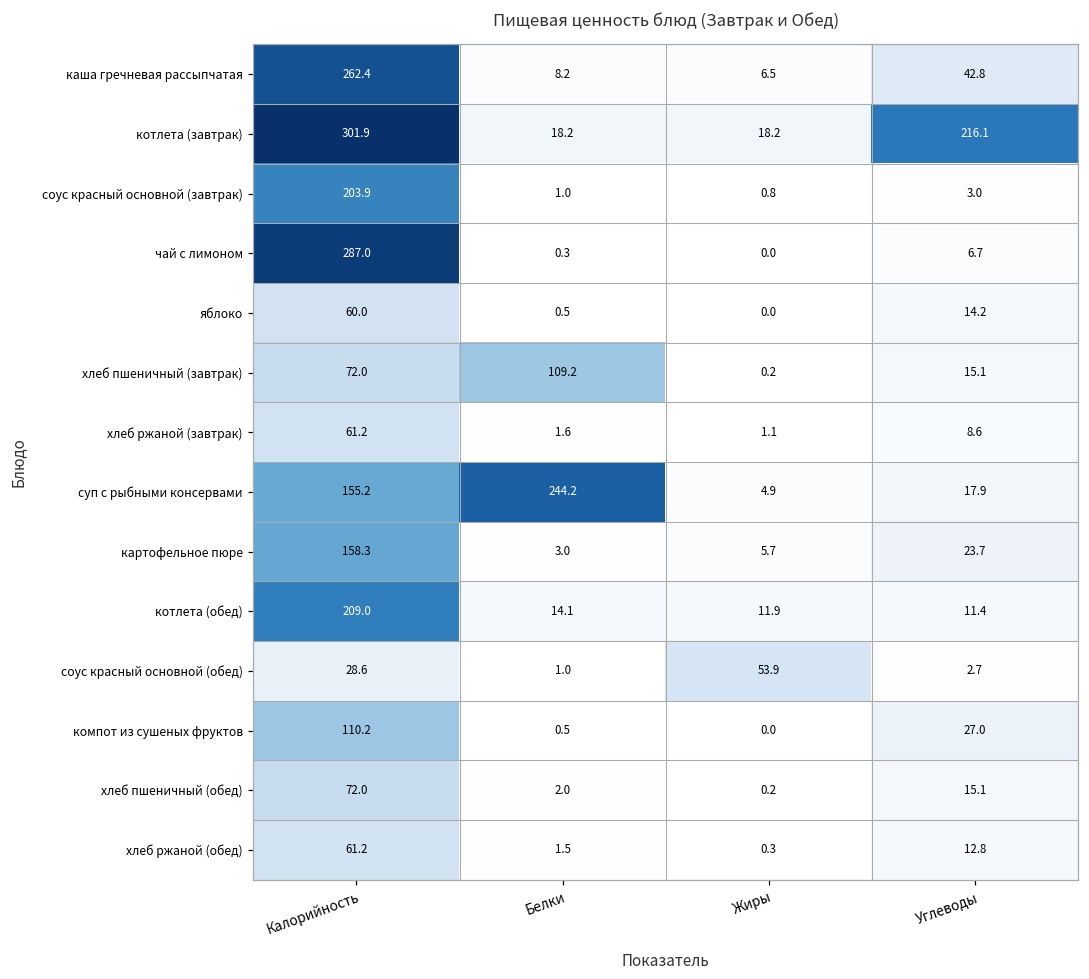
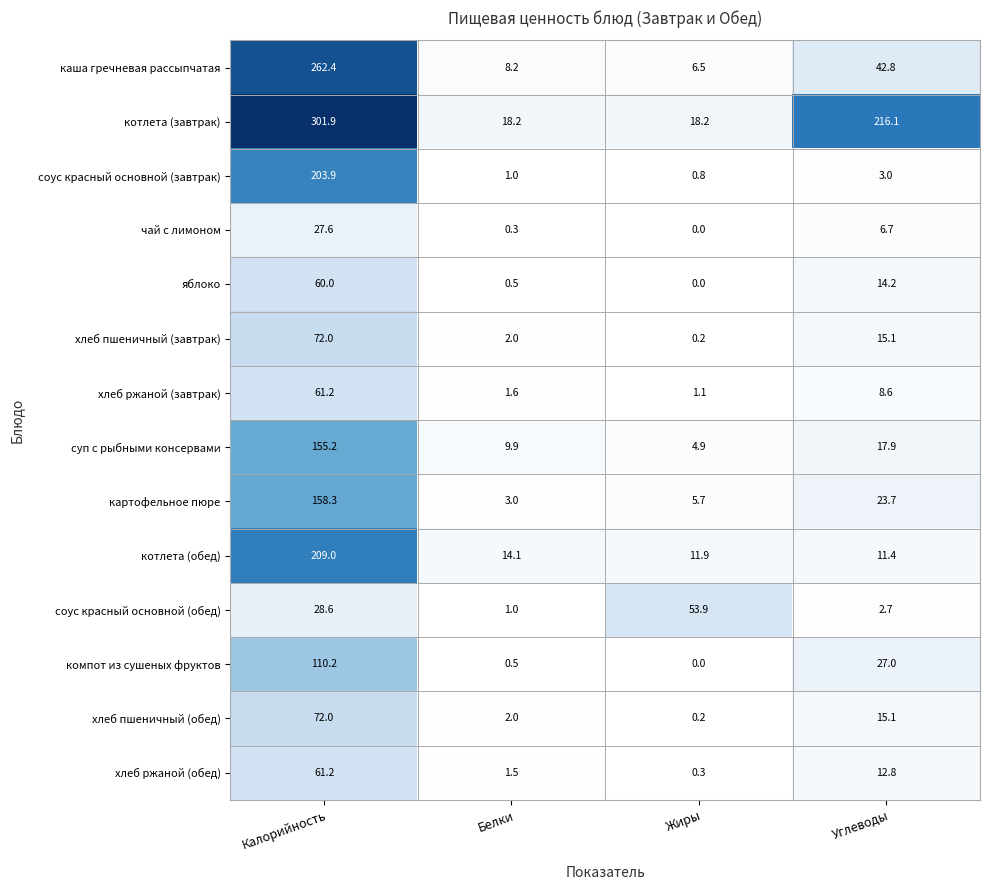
чай с лимоном, Калорийность: 287.0 -> 27.6
хлеб пшеничный (завтрак), Белки: 109.2 -> 2.0
суп с рыбными консервами, Белки: 244.2 -> 9.9
